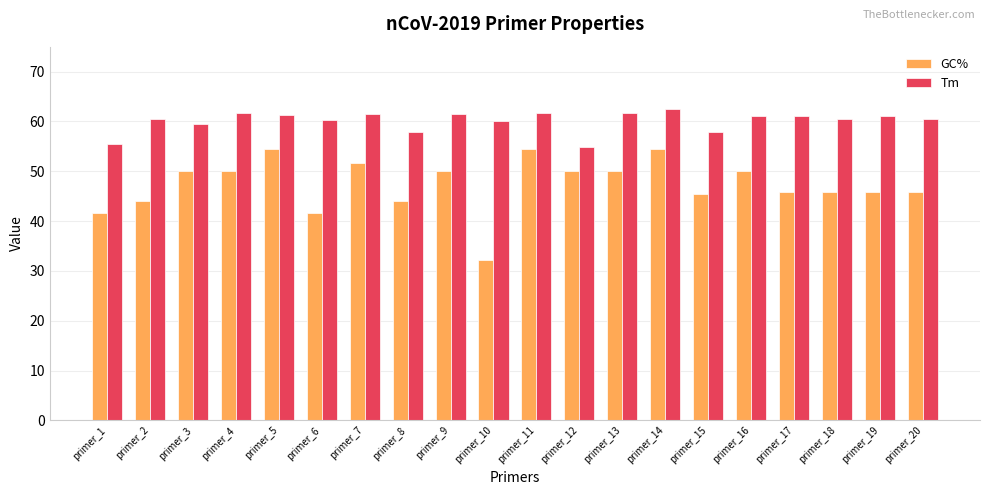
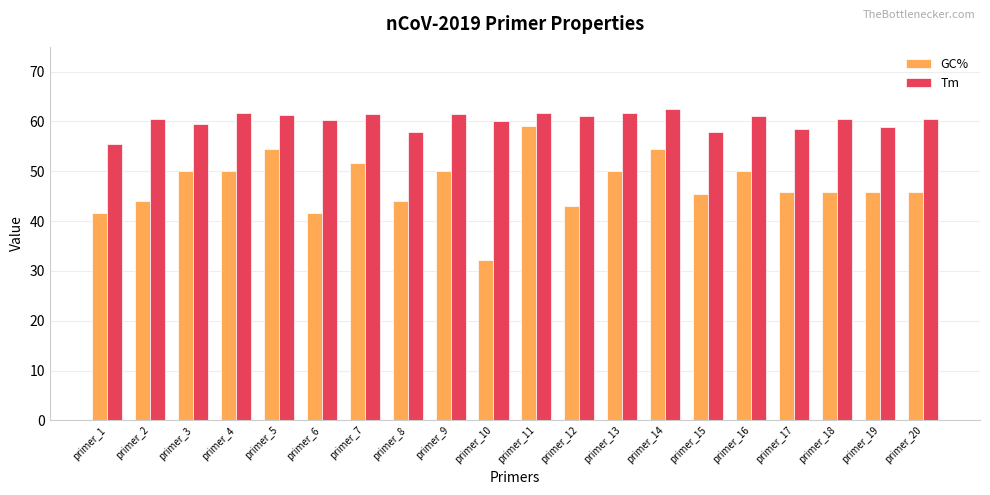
GC%, primer_11: 55 -> 59
GC%, primer_12: 50 -> 43
Tm, primer_12: 55 -> 61
Tm, primer_17: 61 -> 58
Tm, primer_19: 61 -> 59
